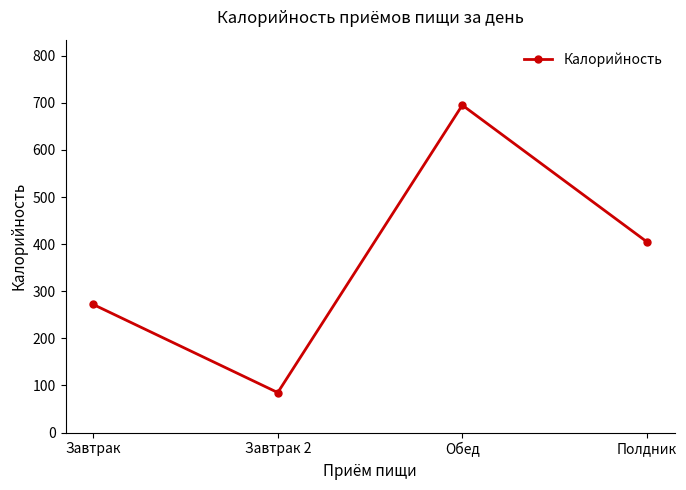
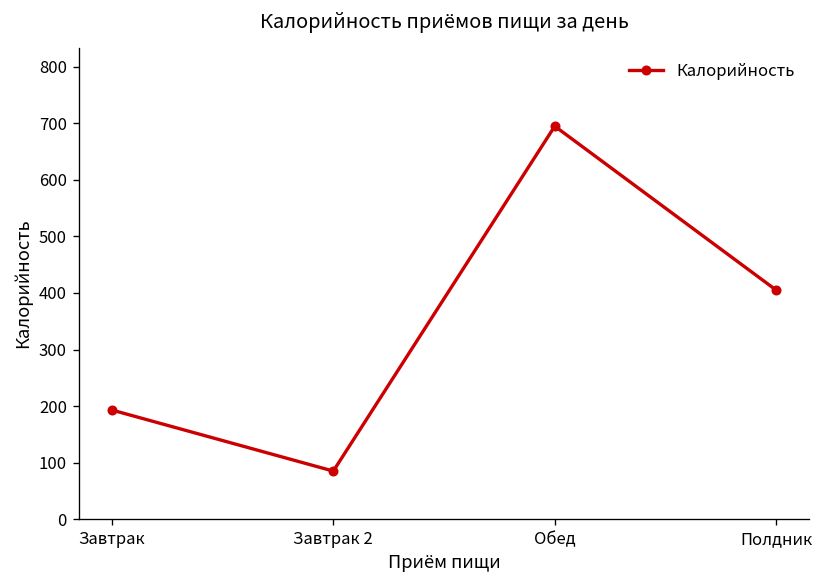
Завтрак: 270 -> 190
